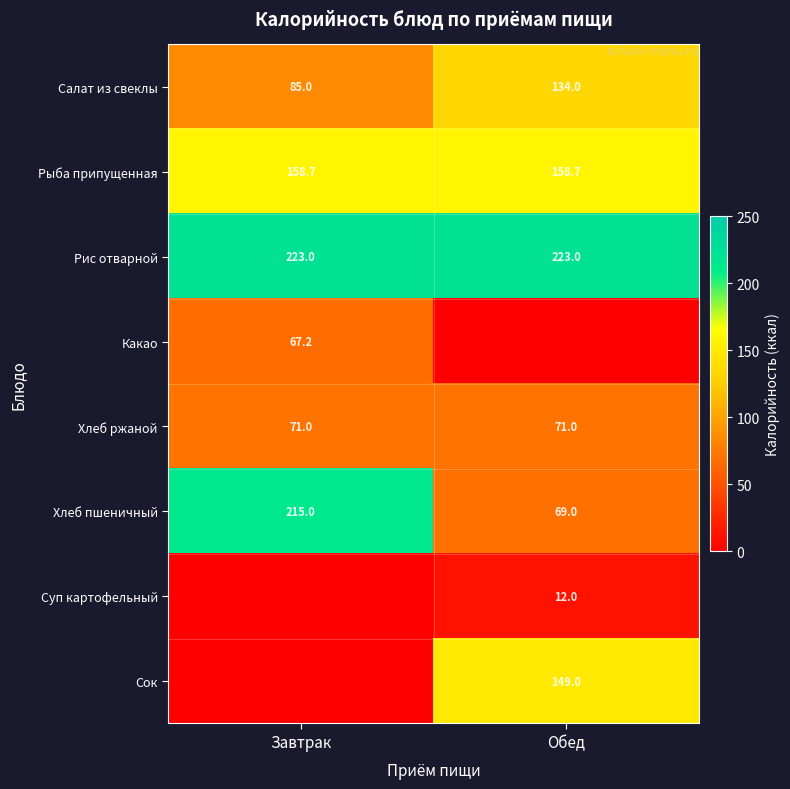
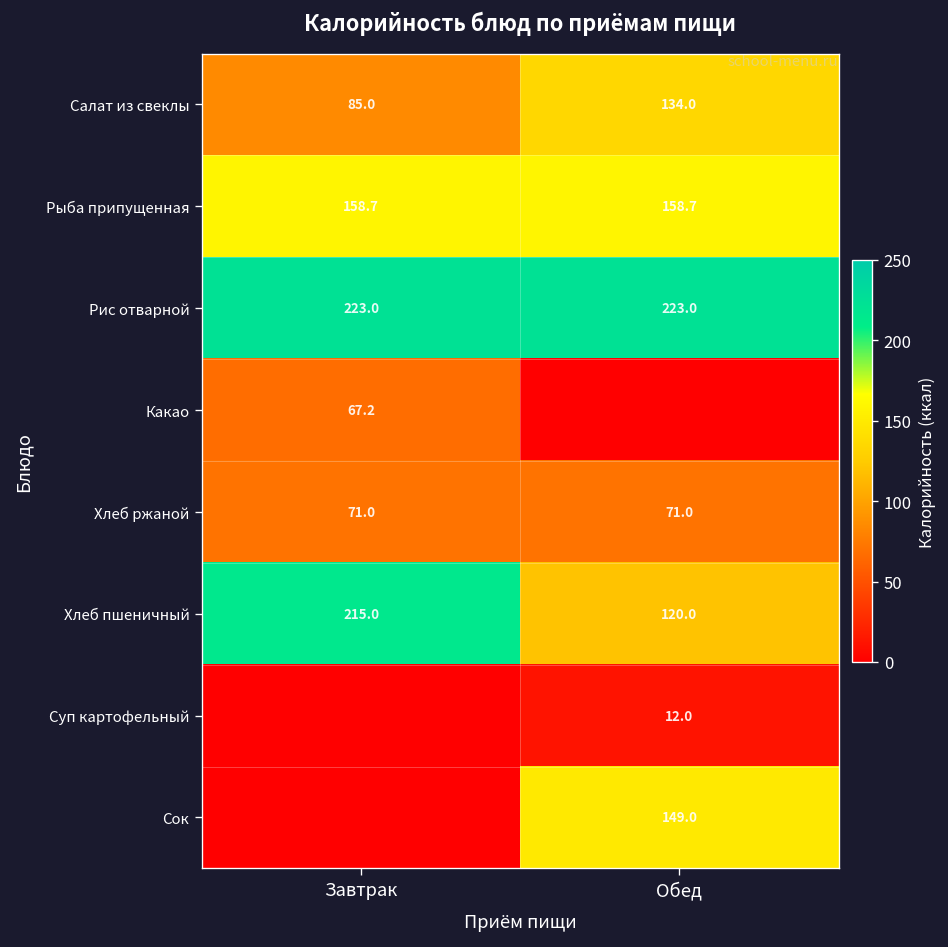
Хлеб пшеничный, Обед: 69.0 -> 120.0
